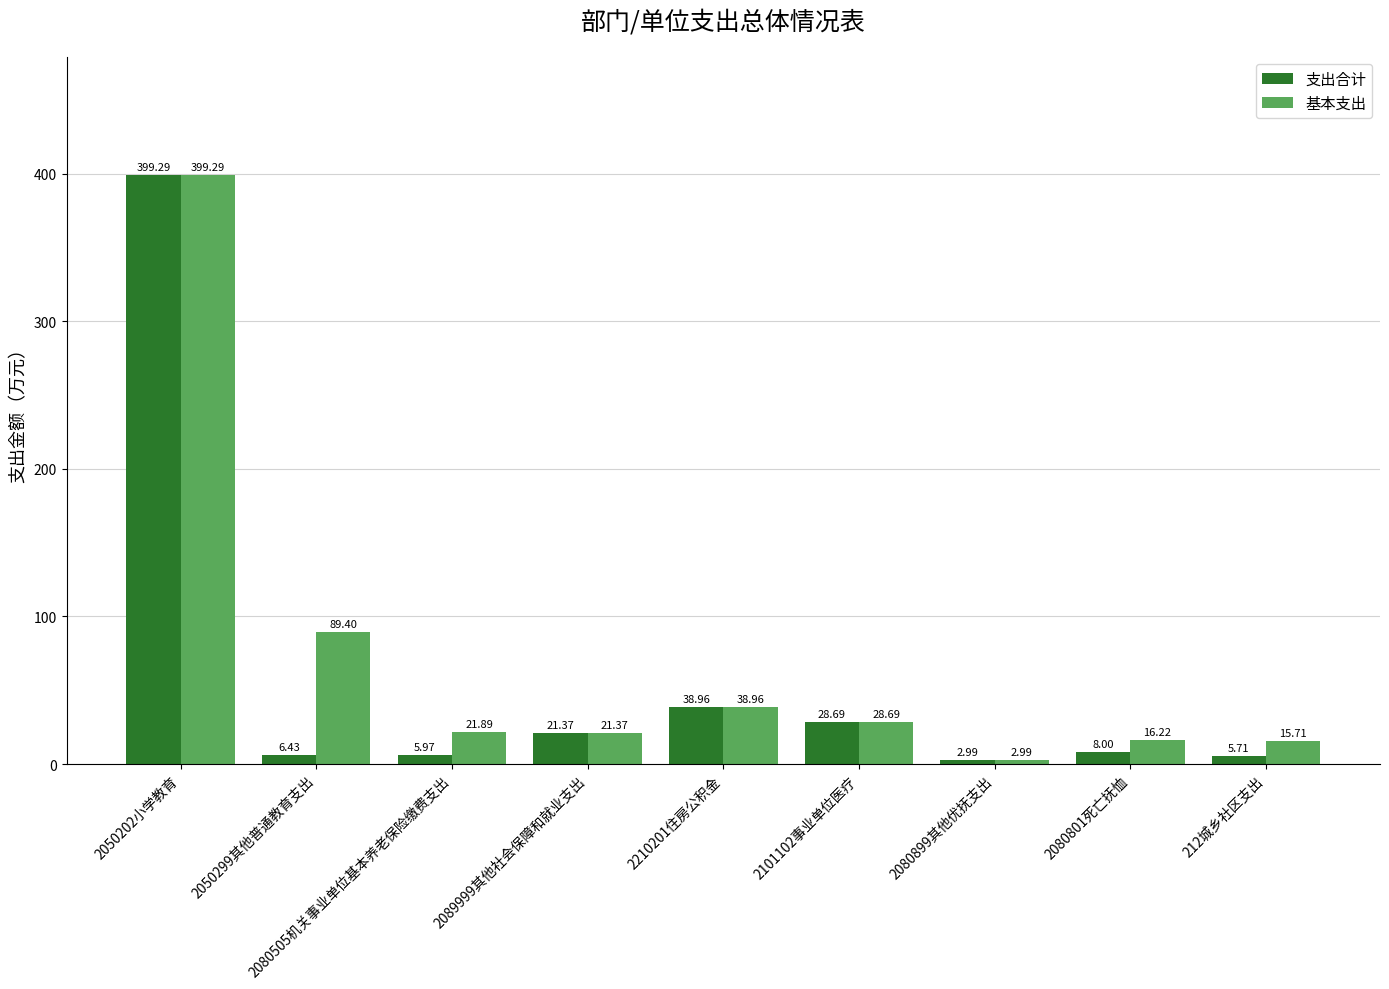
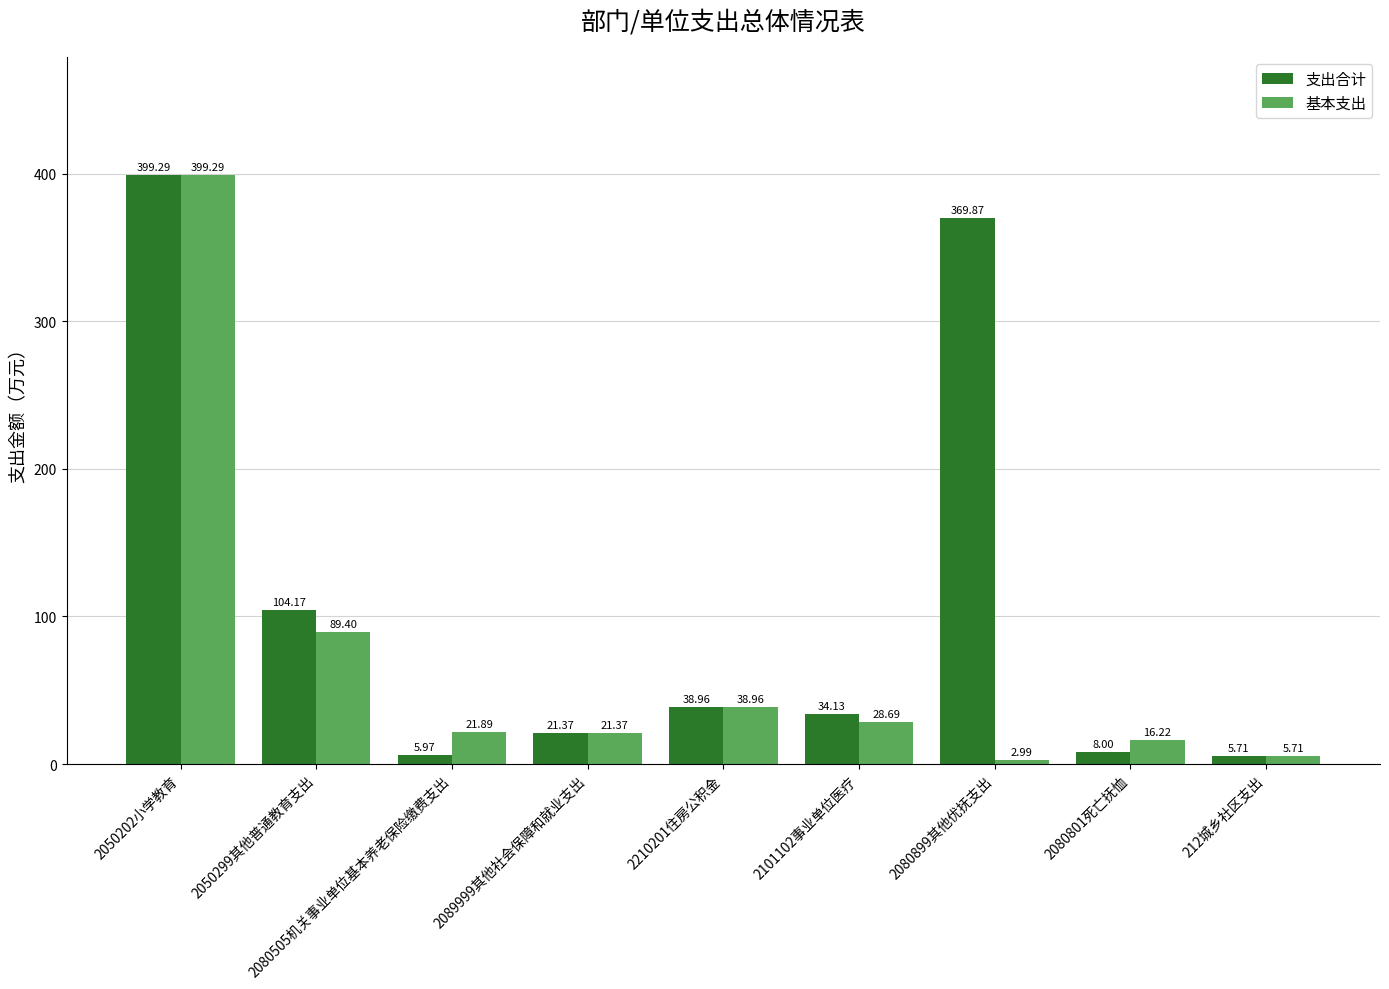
支出合计, 2050299其他普通教育支出: 6.43 -> 104.17
支出合计, 2101102事业单位医疗: 28.69 -> 34.13
支出合计, 2080899其他优抚支出: 2.99 -> 369.87
基本支出, 212城乡社区支出: 15.71 -> 5.71
